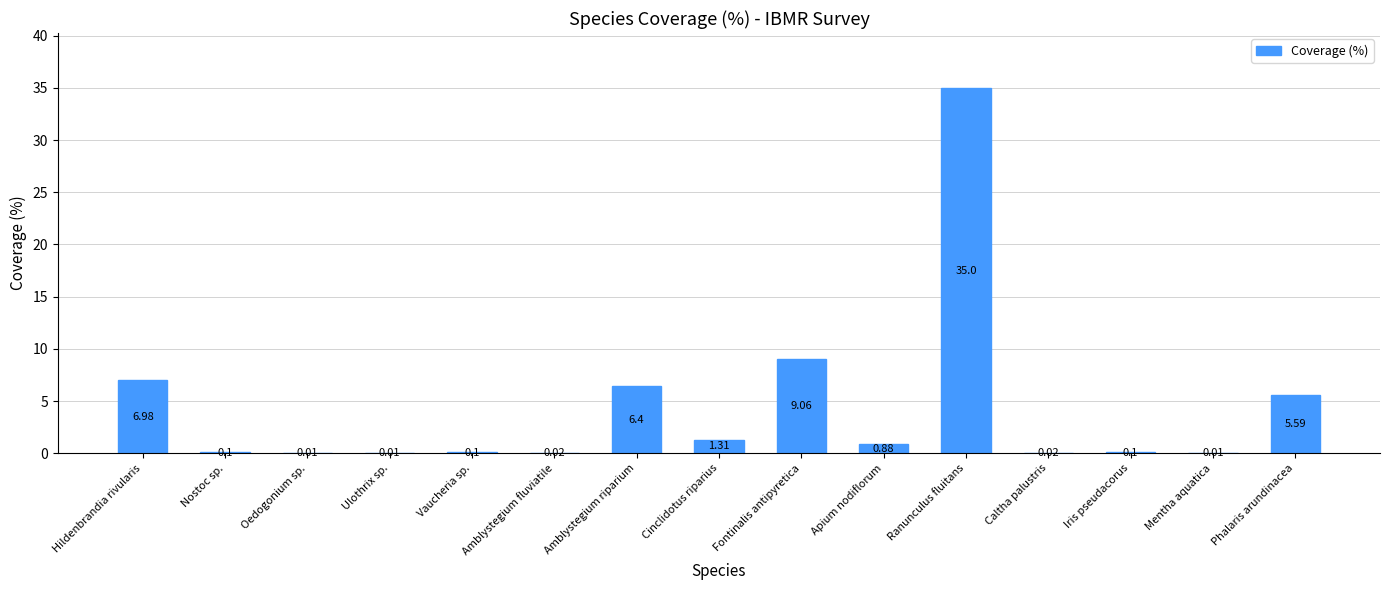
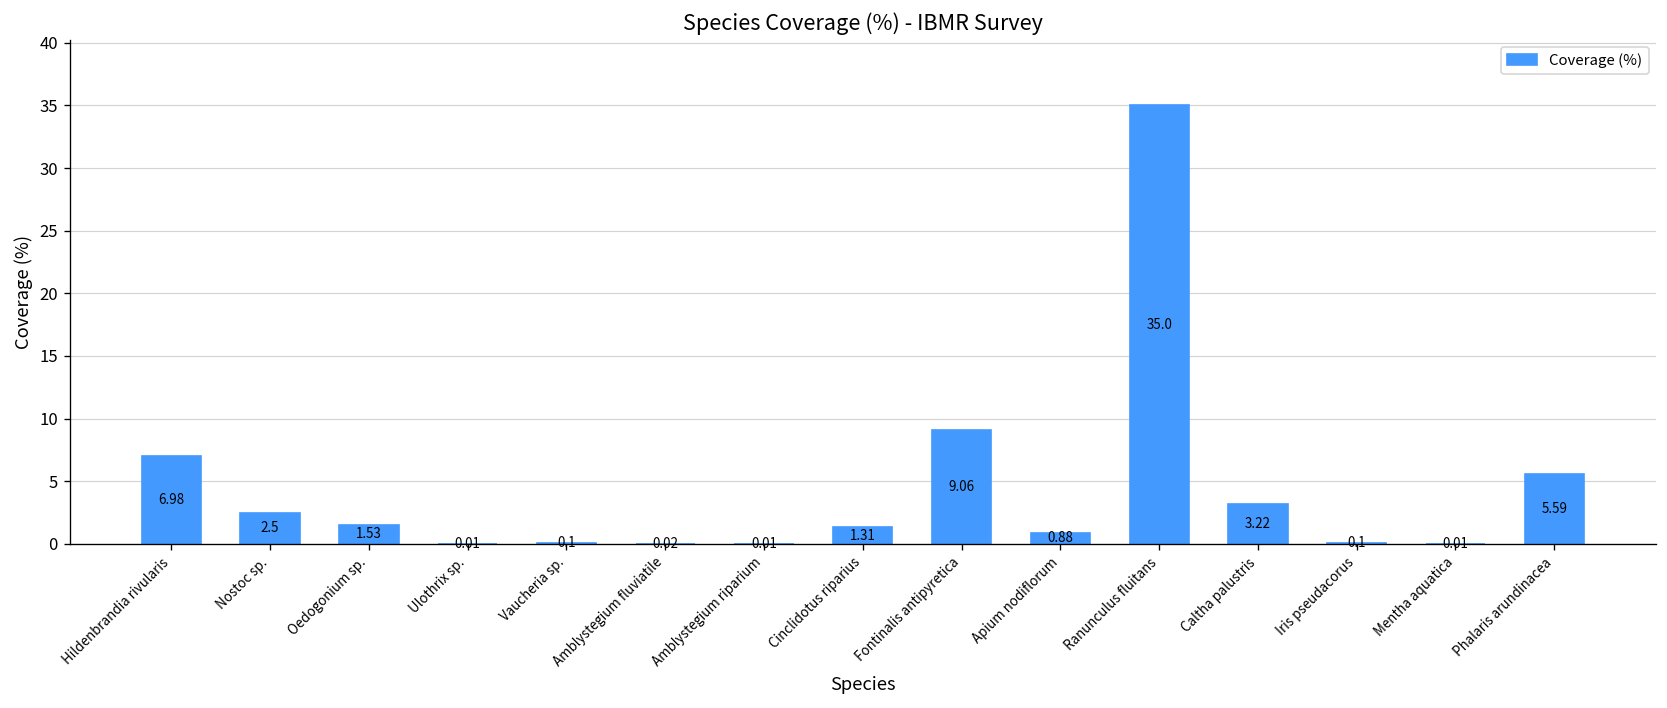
Nostoc sp.: 0.1 -> 2.5
Oedogonium sp.: 0.01 -> 1.53
Amblystegium riparium: 6.4 -> 0.01
Caltha palustris: 0.02 -> 3.22
